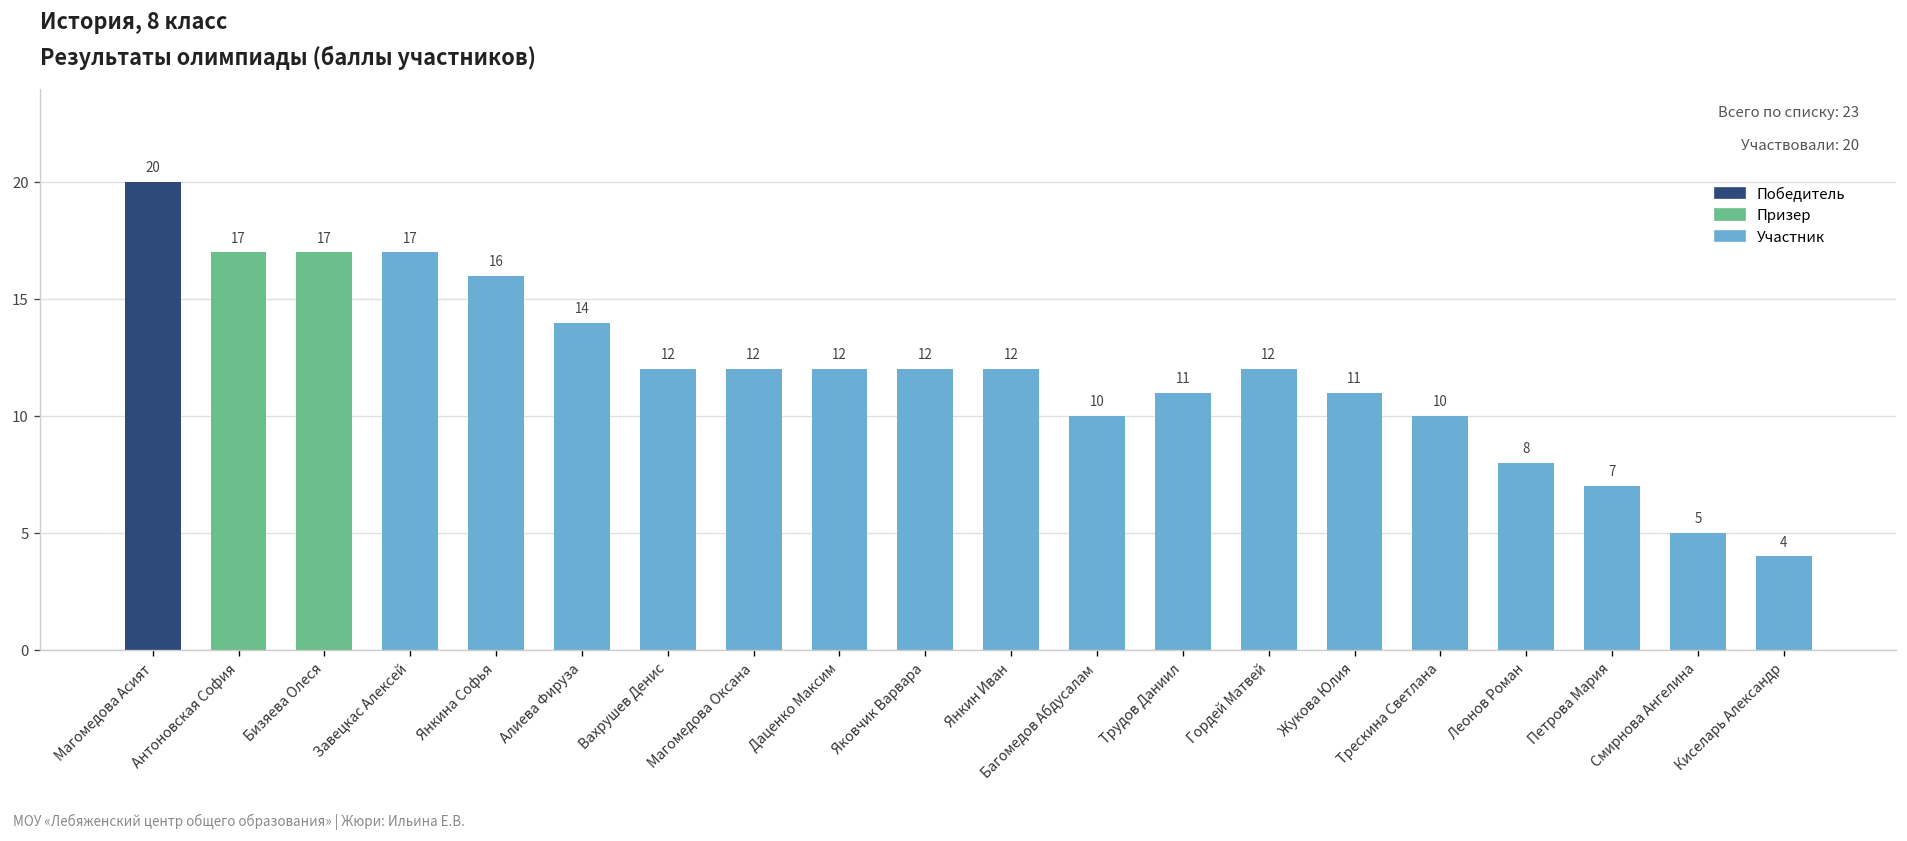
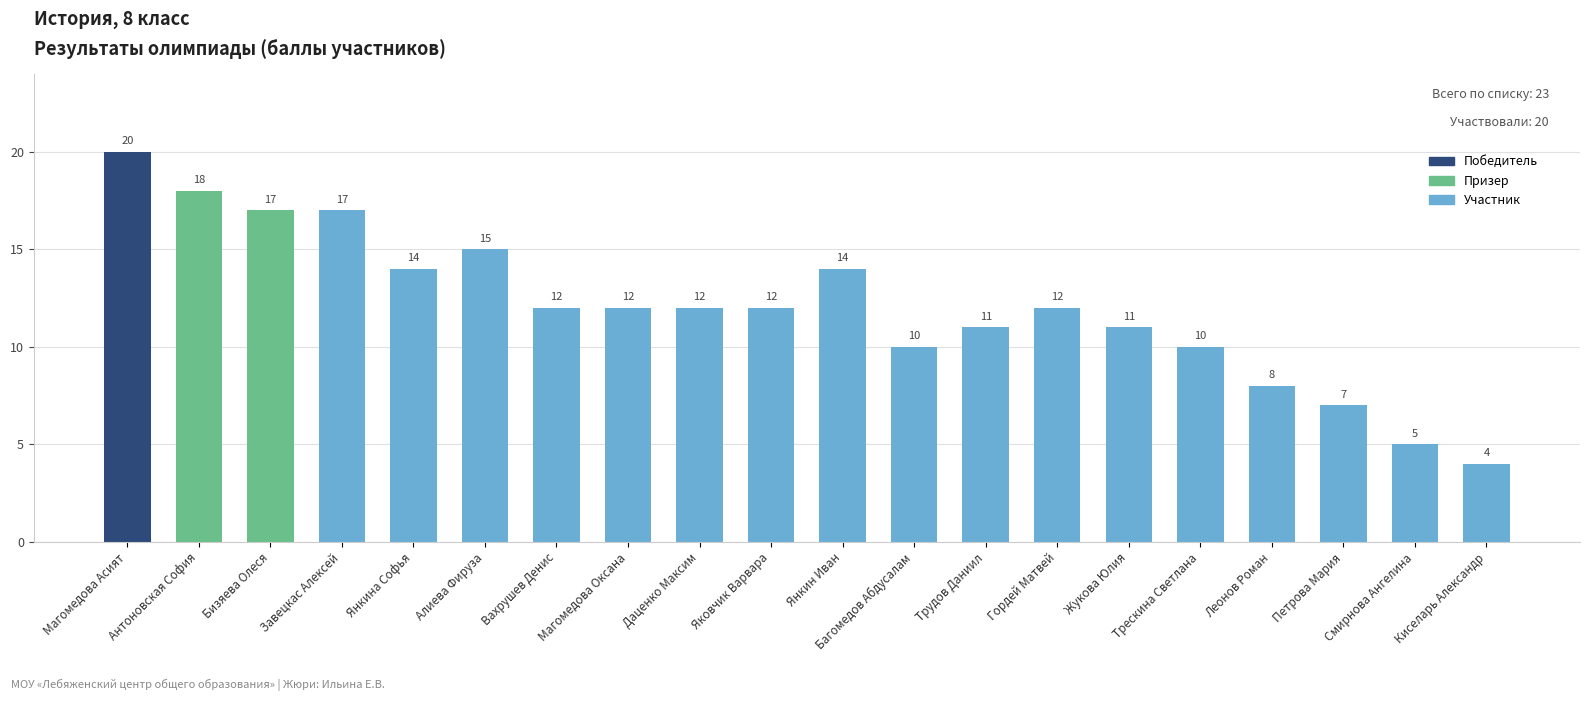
Антоновская София: 17 -> 18
Янкина Софья: 16 -> 14
Алиева Фируза: 14 -> 15
Янкин Иван: 12 -> 14
